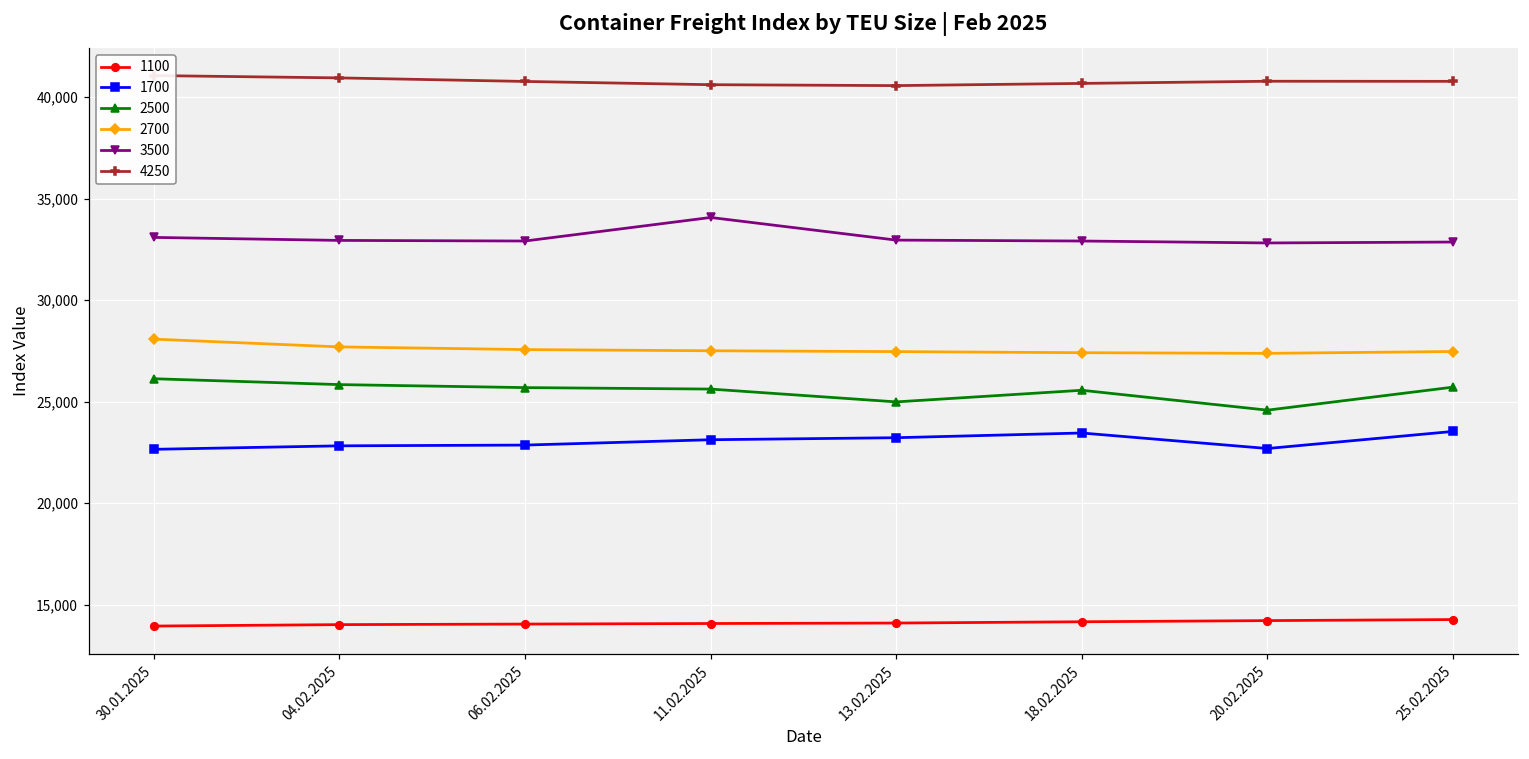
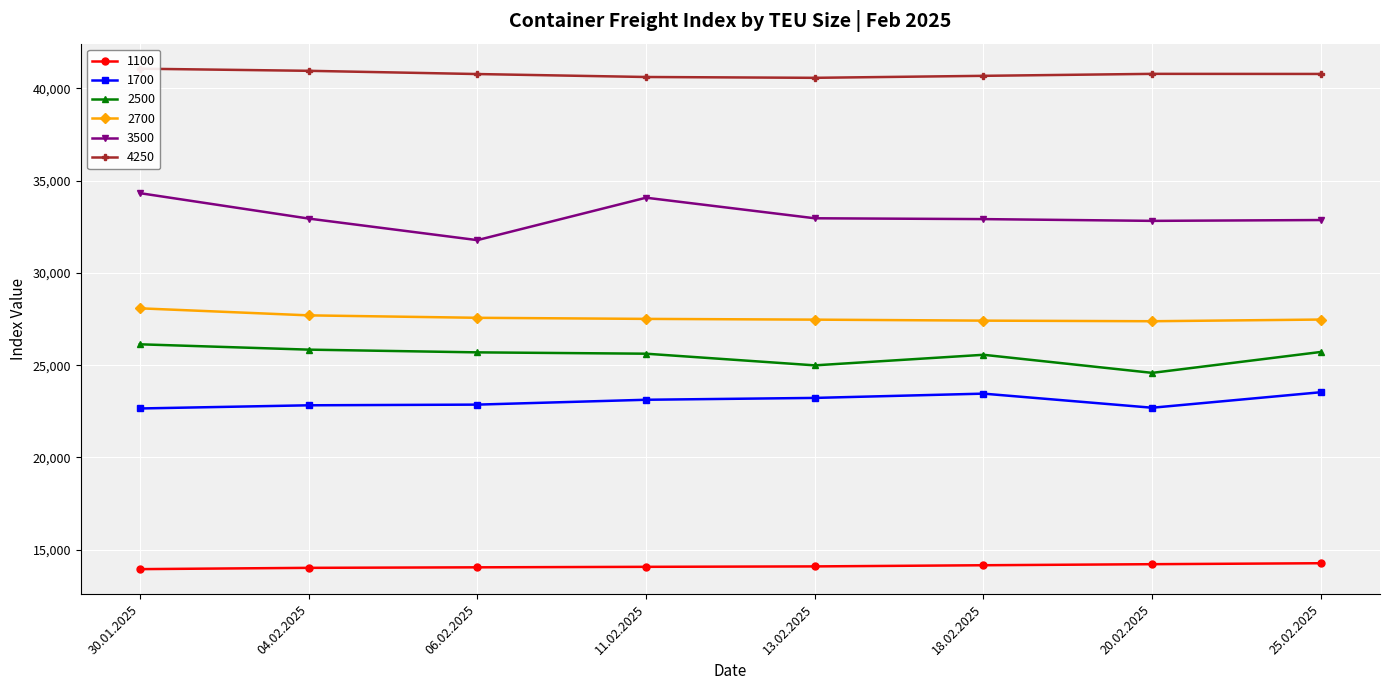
3500, 30.01.2025: 33,100 -> 34,300
3500, 06.02.2025: 32,900 -> 31,800
